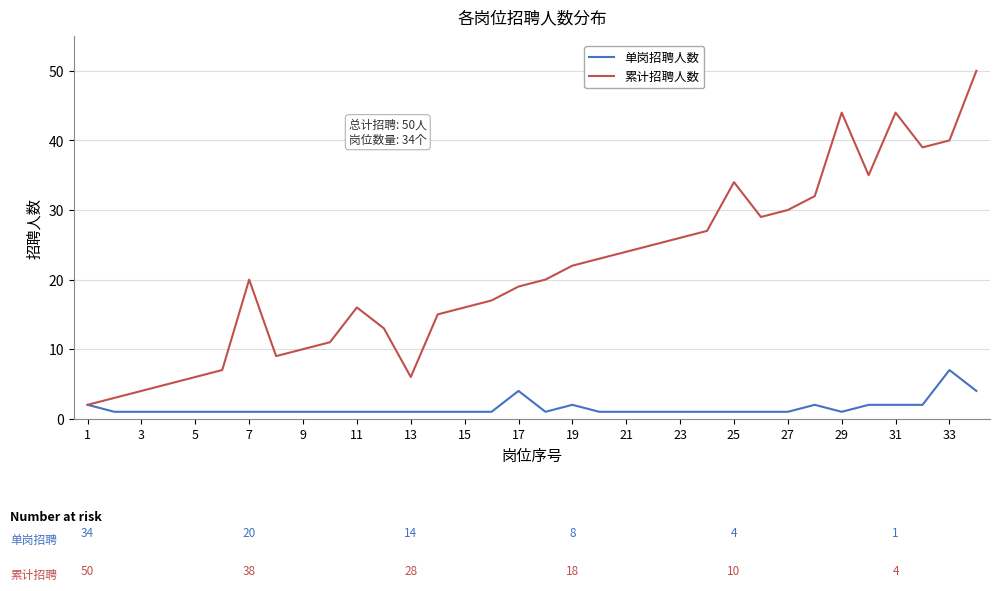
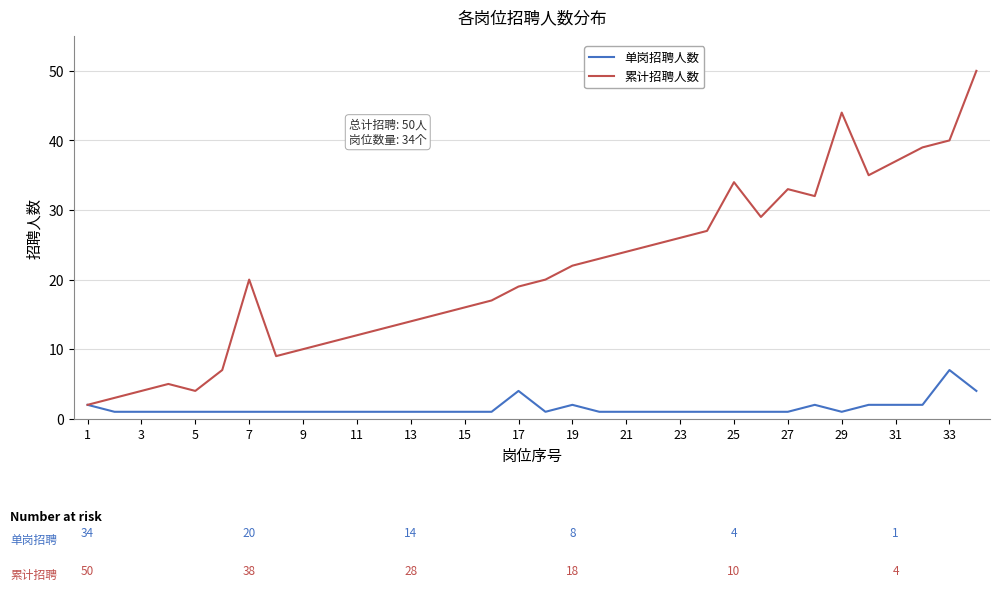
累计招聘人数, 5: 6 -> 4
累计招聘人数, 11: 16 -> 12
累计招聘人数, 13: 6 -> 14
累计招聘人数, 27: 30 -> 33
累计招聘人数, 31: 44 -> 37
